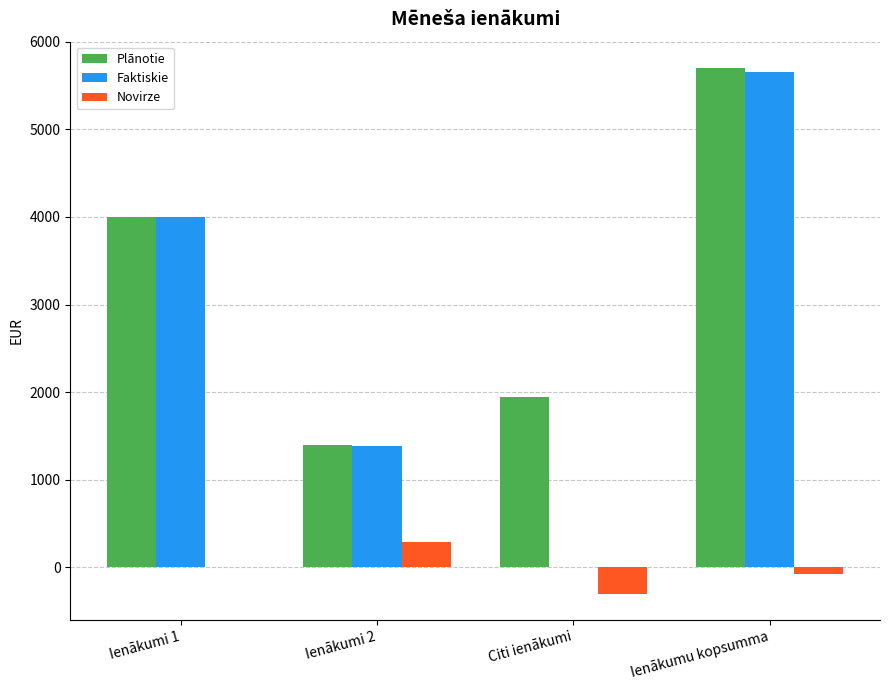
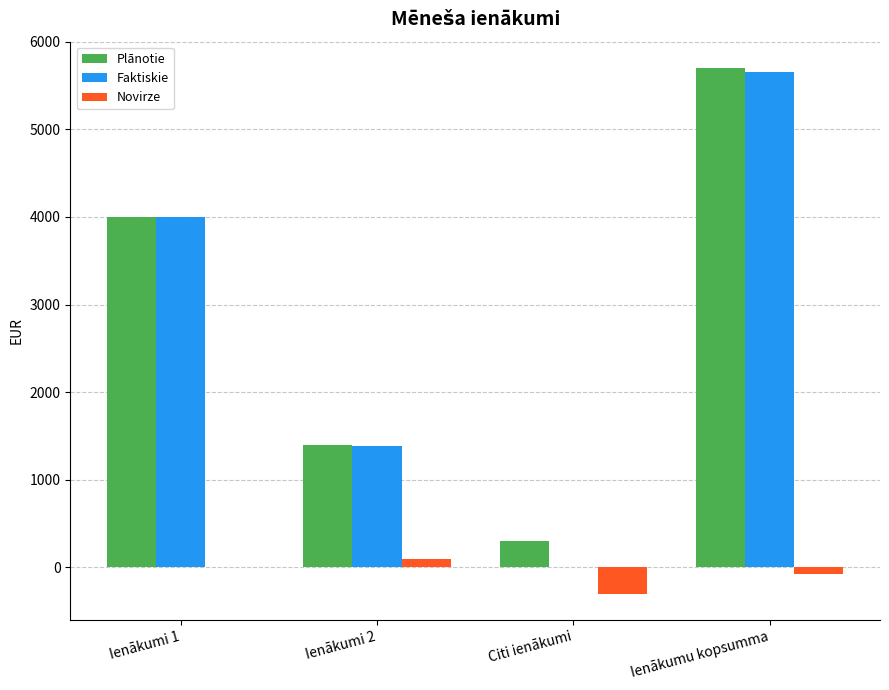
Novirze, Ienākumi 2: 300 -> 100
Plānotie, Citi ienākumi: 1900 -> 300
